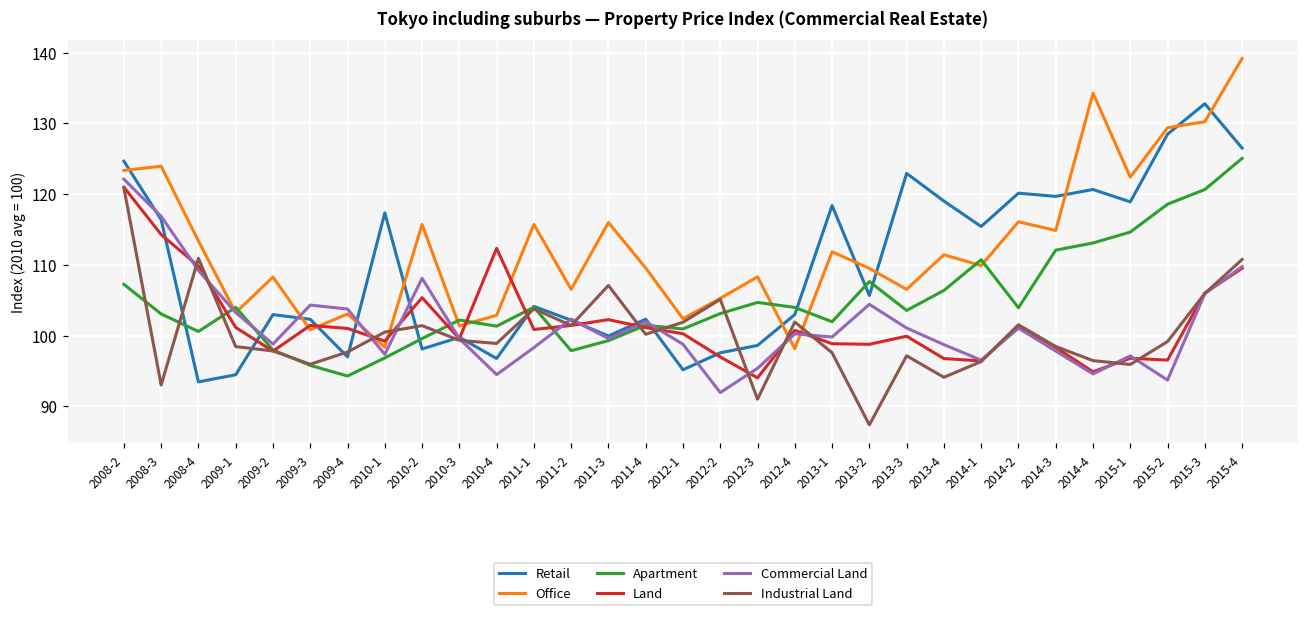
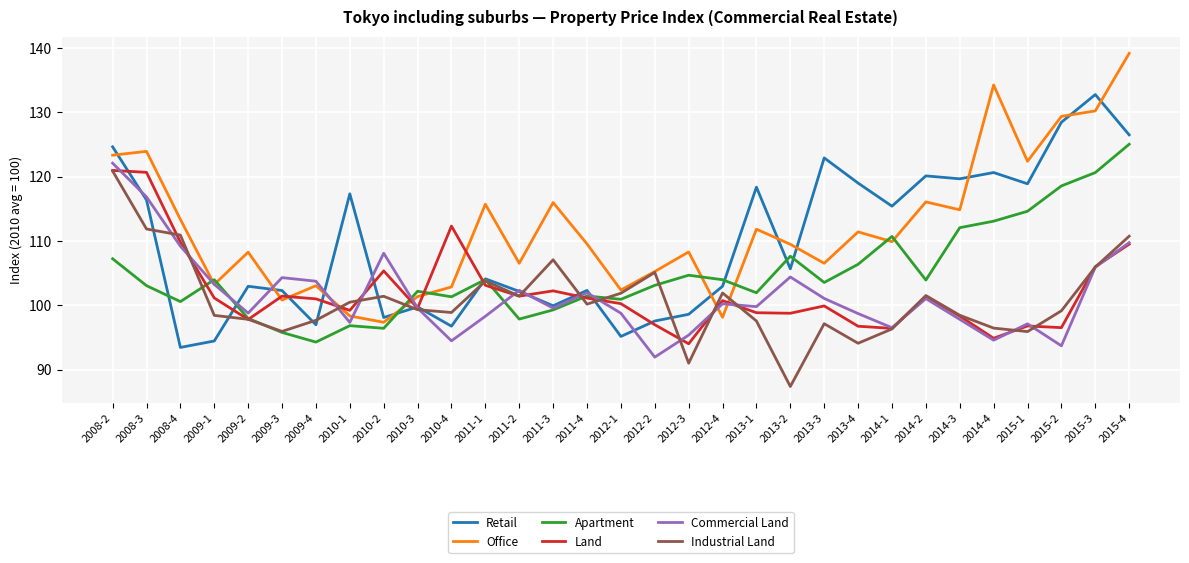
Land, 2008-3: 114 -> 121
Industrial Land, 2008-3: 93 -> 112
Office, 2010-2: 116 -> 97
Apartment, 2010-2: 100 -> 96
Land, 2011-1: 101 -> 103
